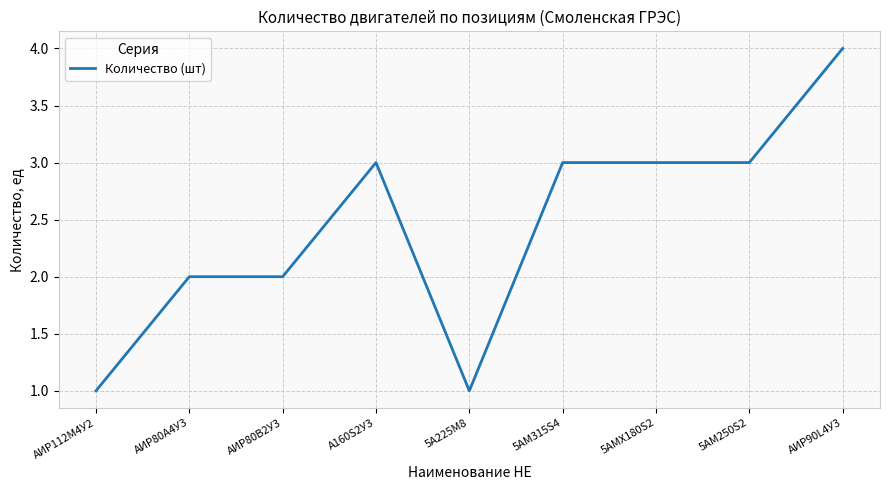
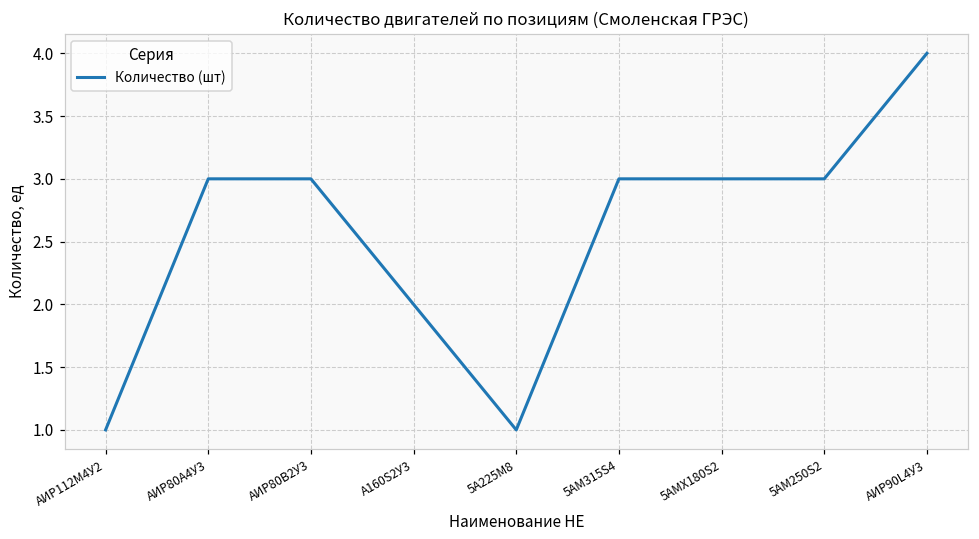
АИР80А4У3: 2 -> 3
АИР80В2У3: 2 -> 3
А160S2У3: 3 -> 2
